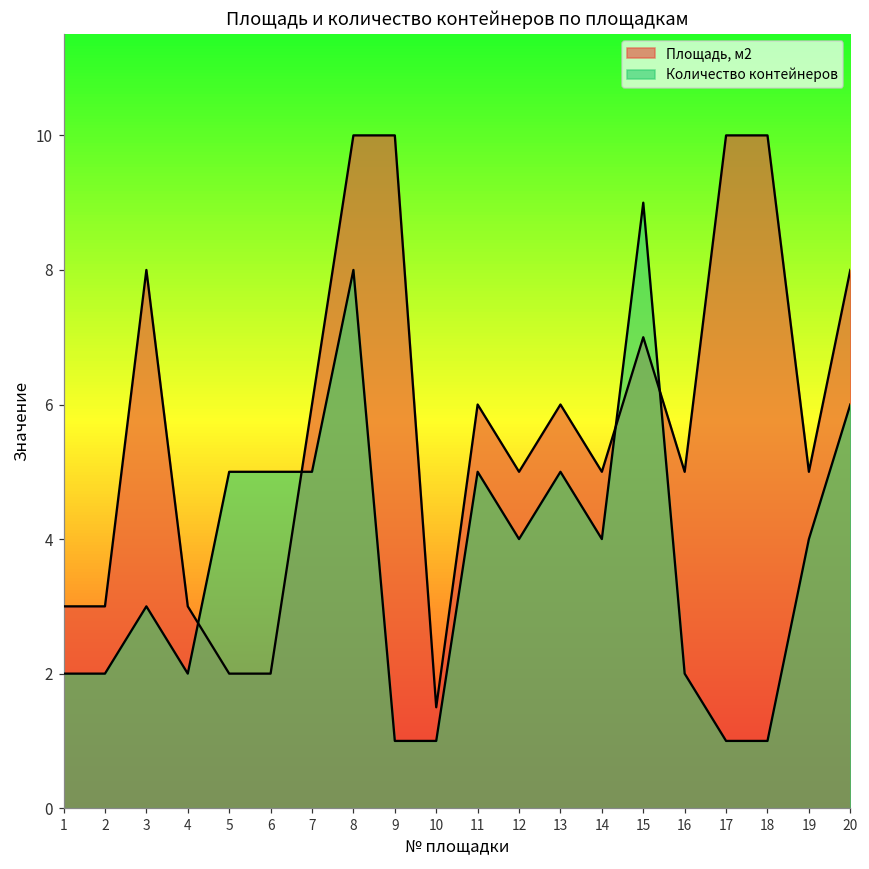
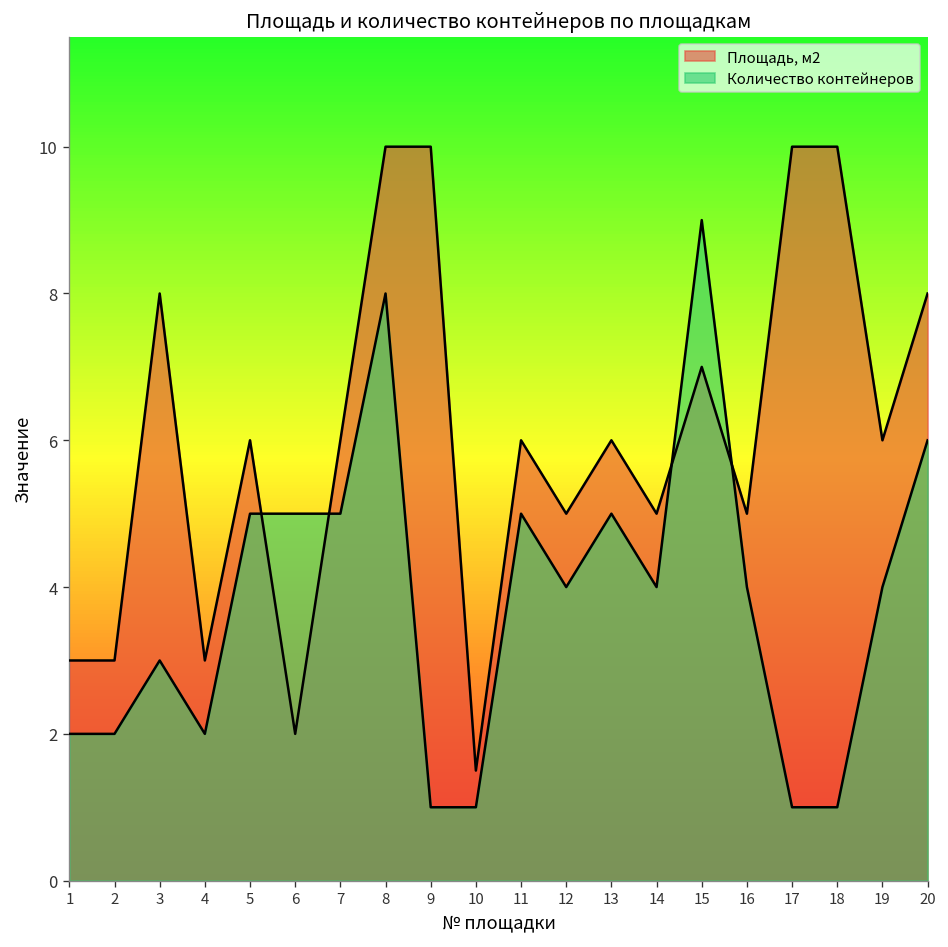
Площадь, м2, 5: 2 -> 6
Количество контейнеров, 16: 2 -> 4
Площадь, м2, 19: 5 -> 6
